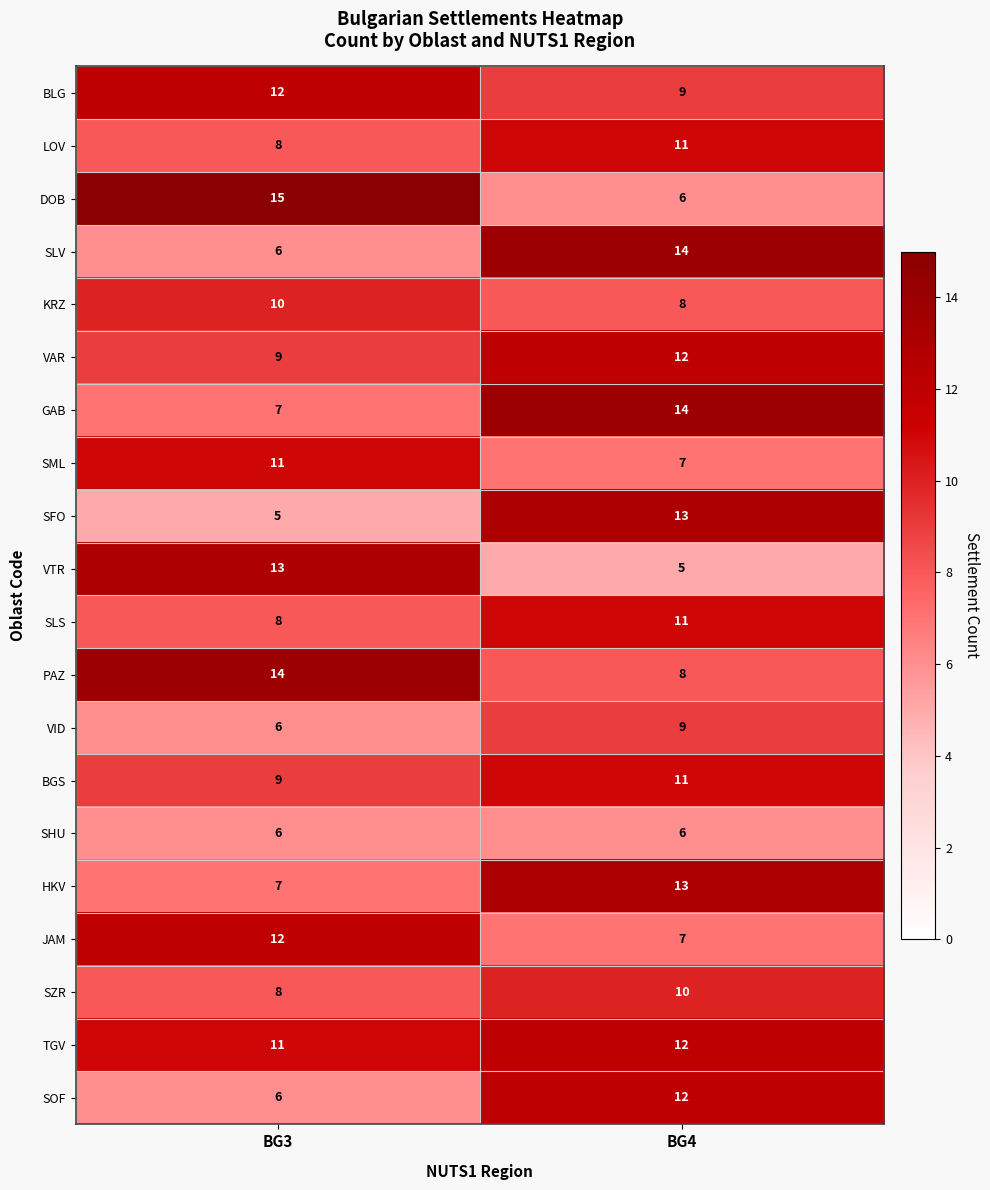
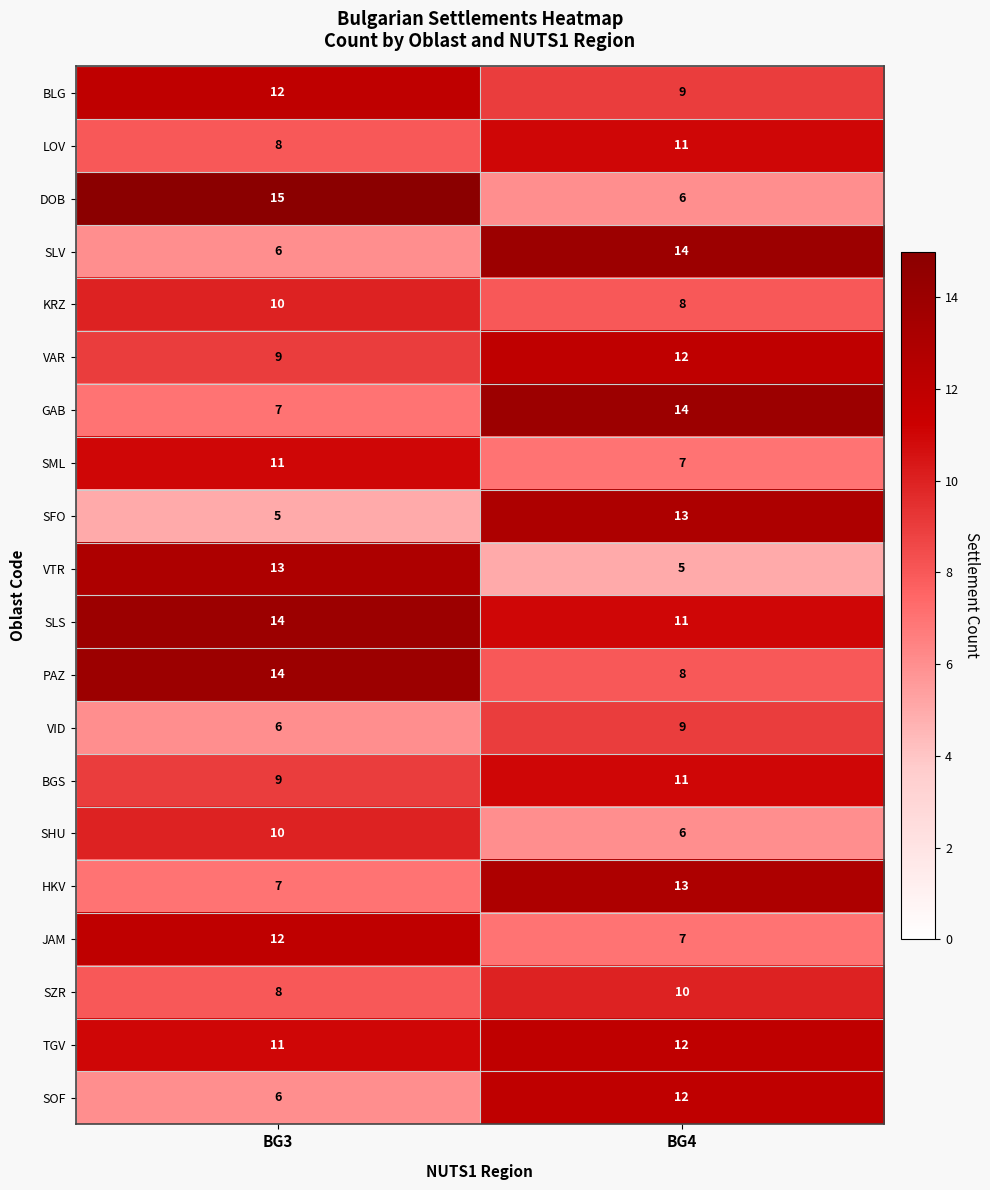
SLS, BG3: 8 -> 14
SHU, BG3: 6 -> 10
